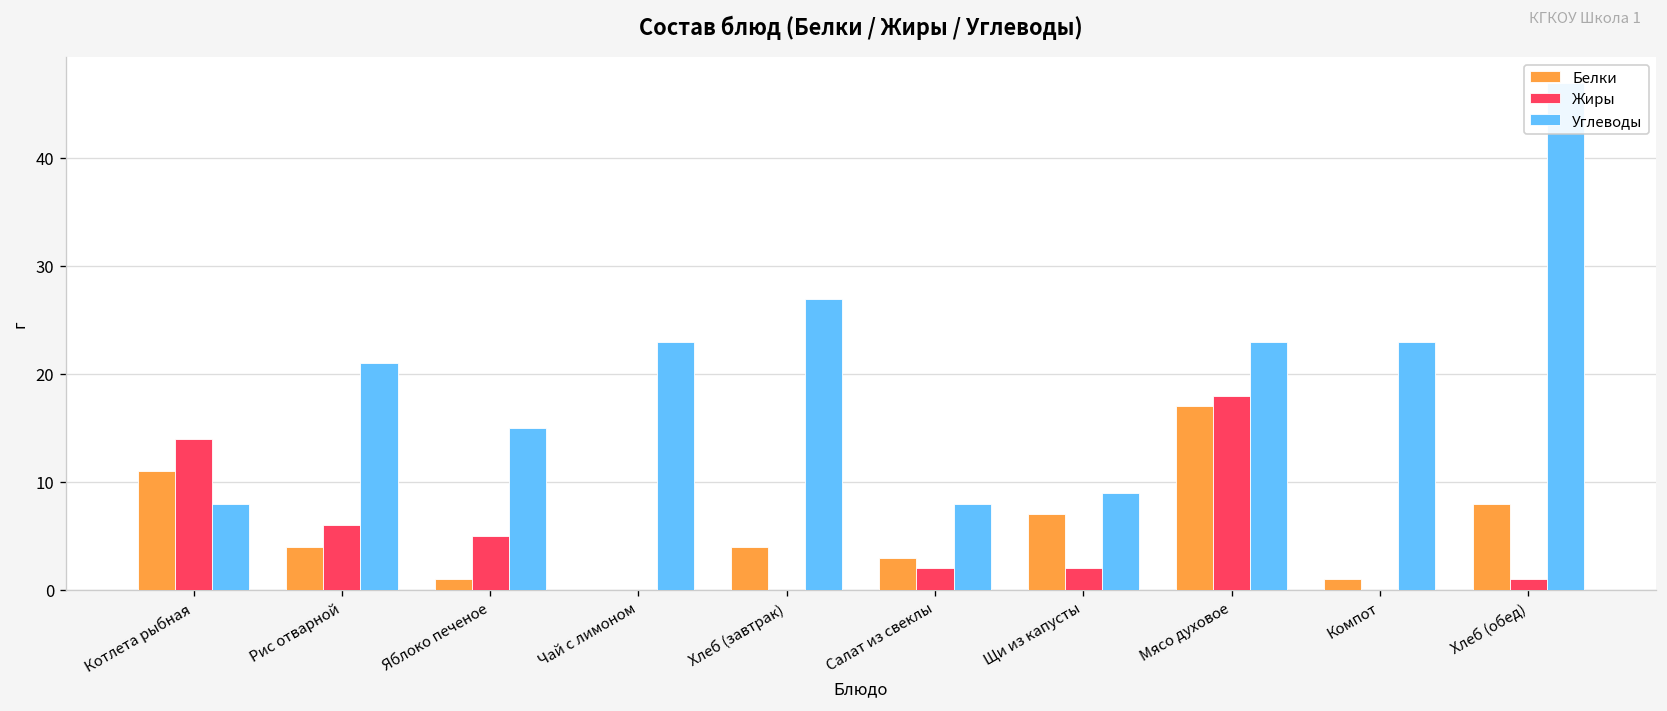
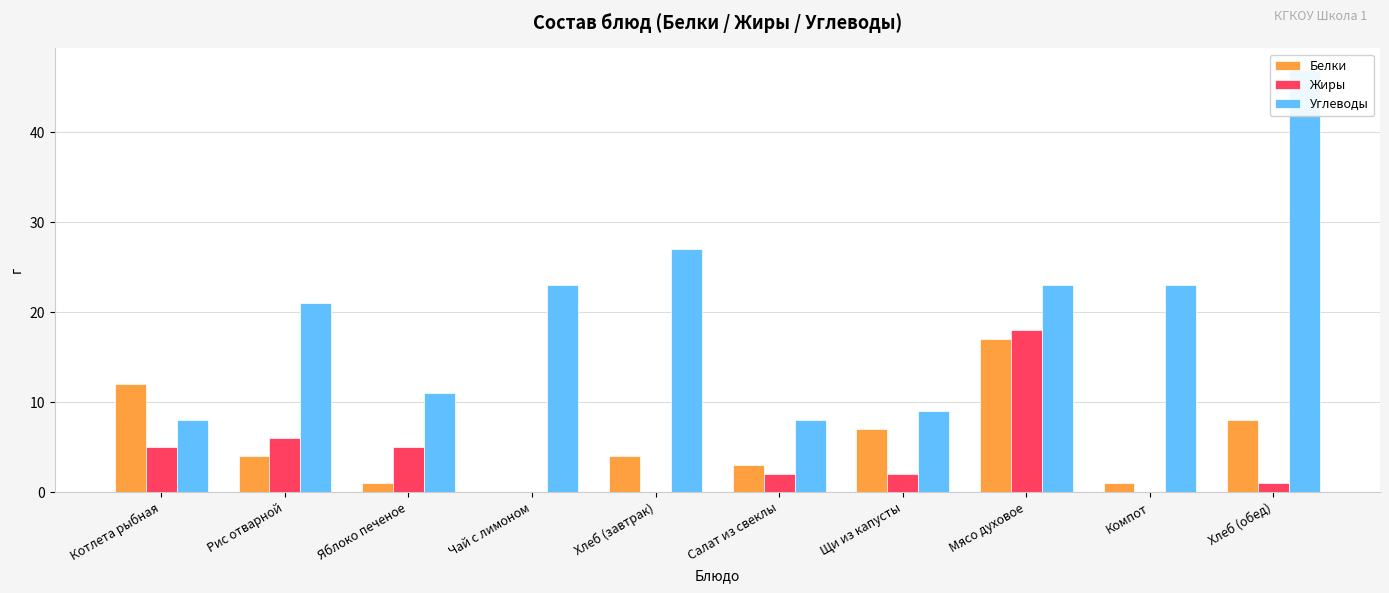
Белки, Котлета рыбная: 11 -> 12
Жиры, Котлета рыбная: 14 -> 5
Углеводы, Яблоко печеное: 15 -> 11
